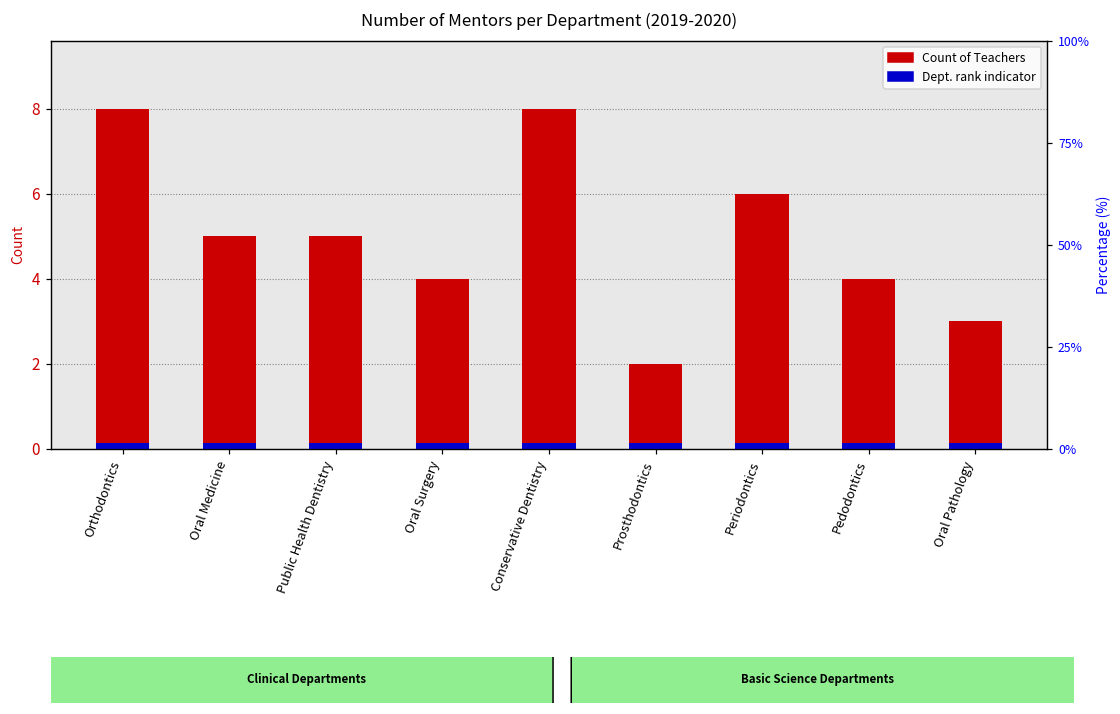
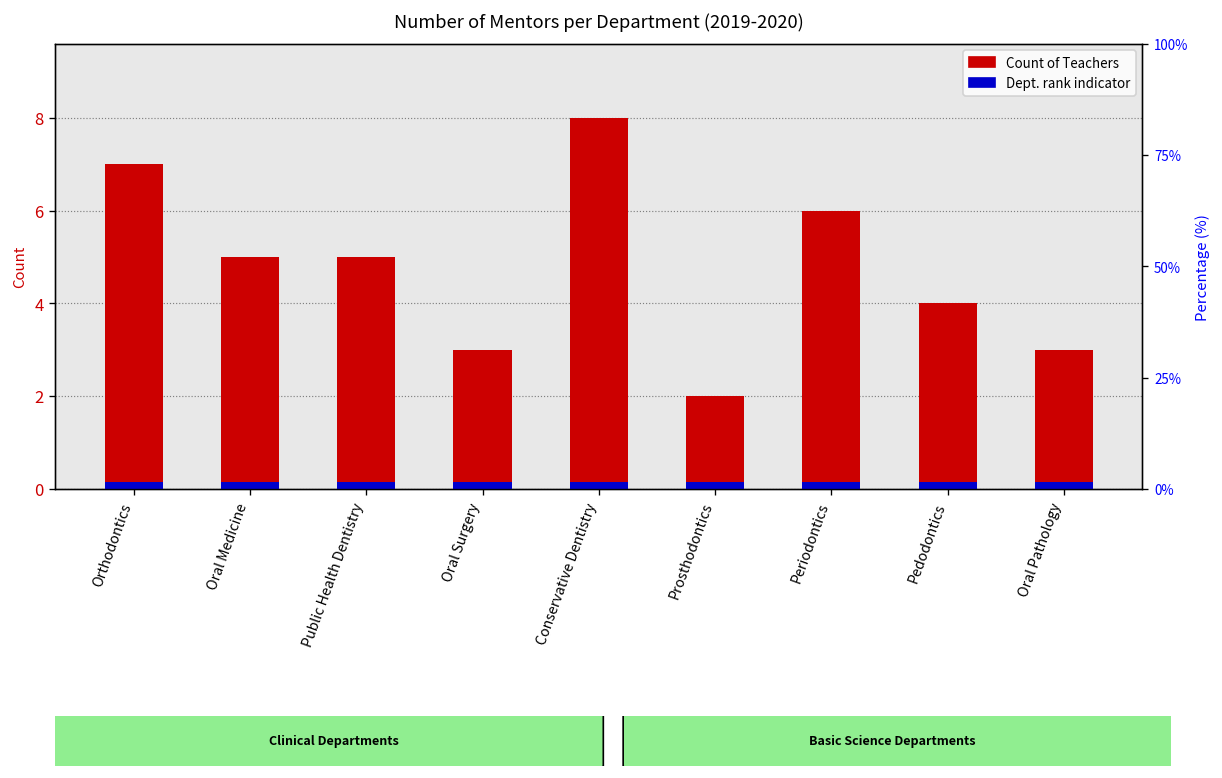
Count of Teachers, Orthodontics: 8 -> 7
Count of Teachers, Oral Surgery: 4 -> 3
